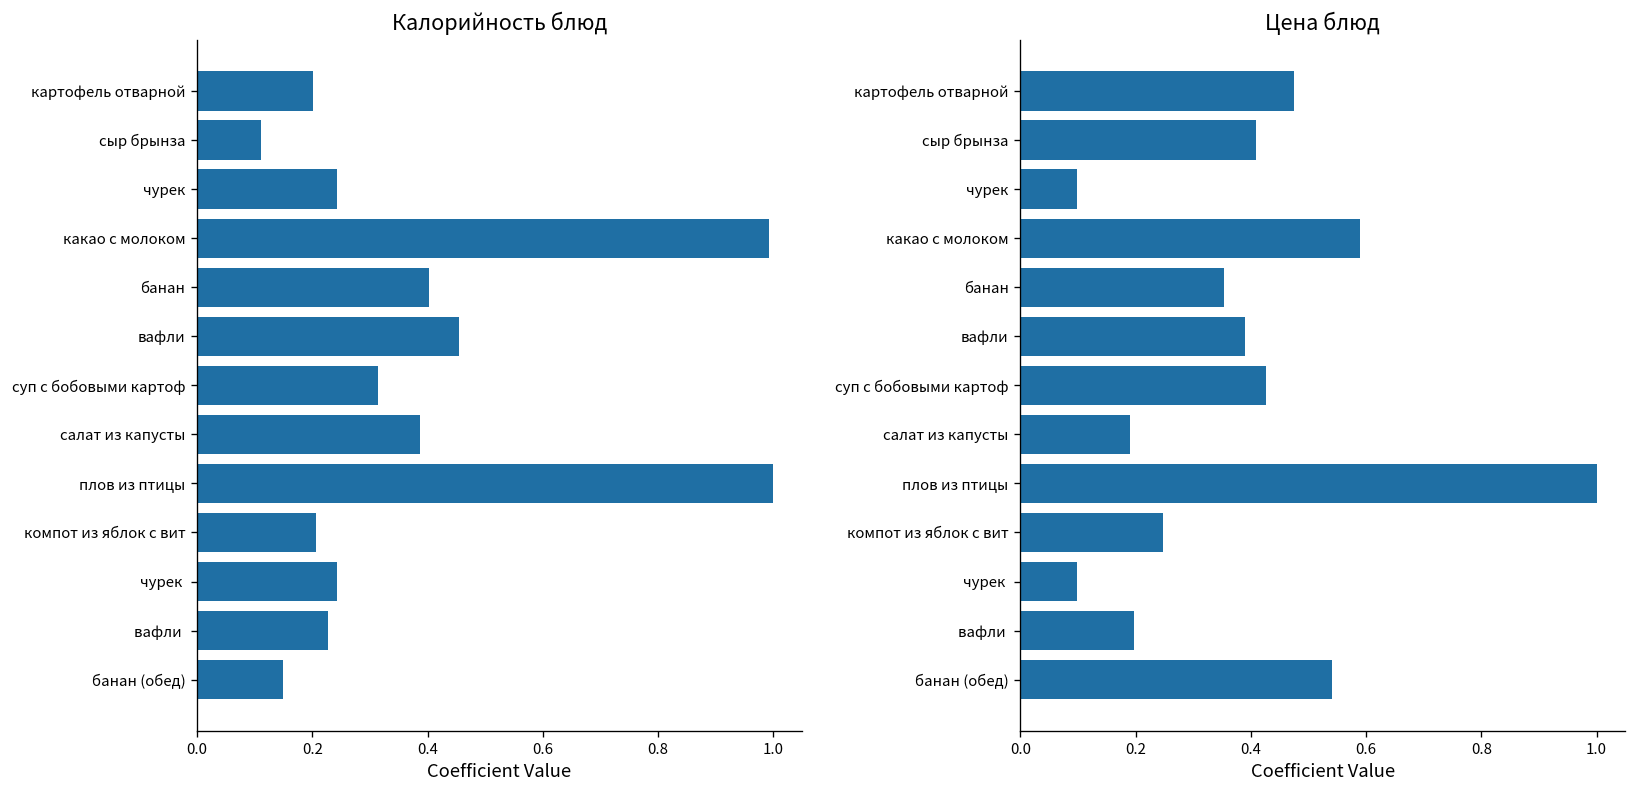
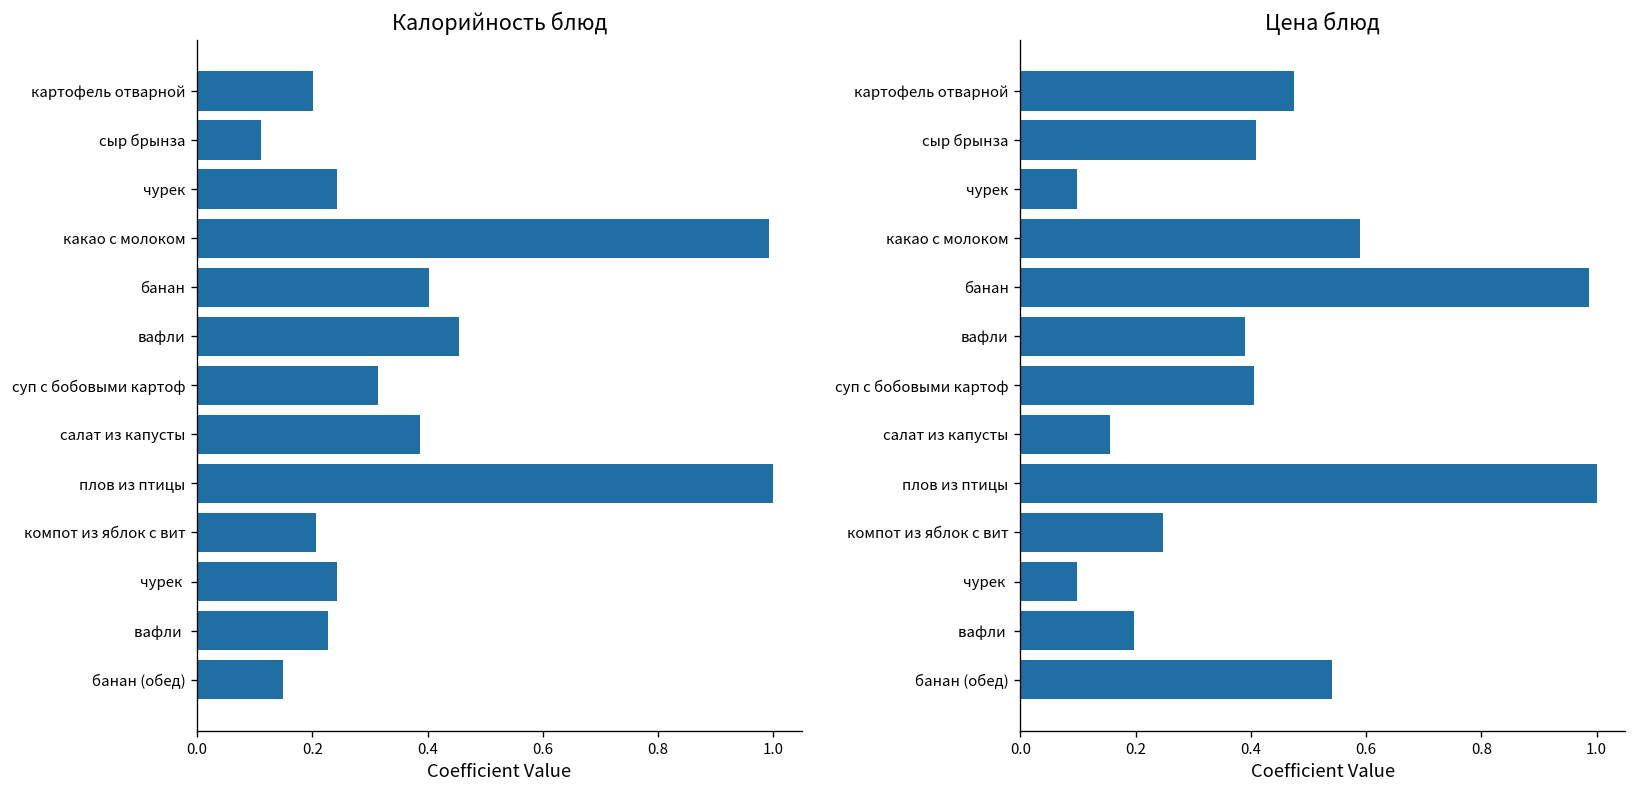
Цена блюд, банан: 0.35 -> 0.99
Цена блюд, суп с бобовыми картоф: 0.43 -> 0.41
Цена блюд, салат из капусты: 0.19 -> 0.16
